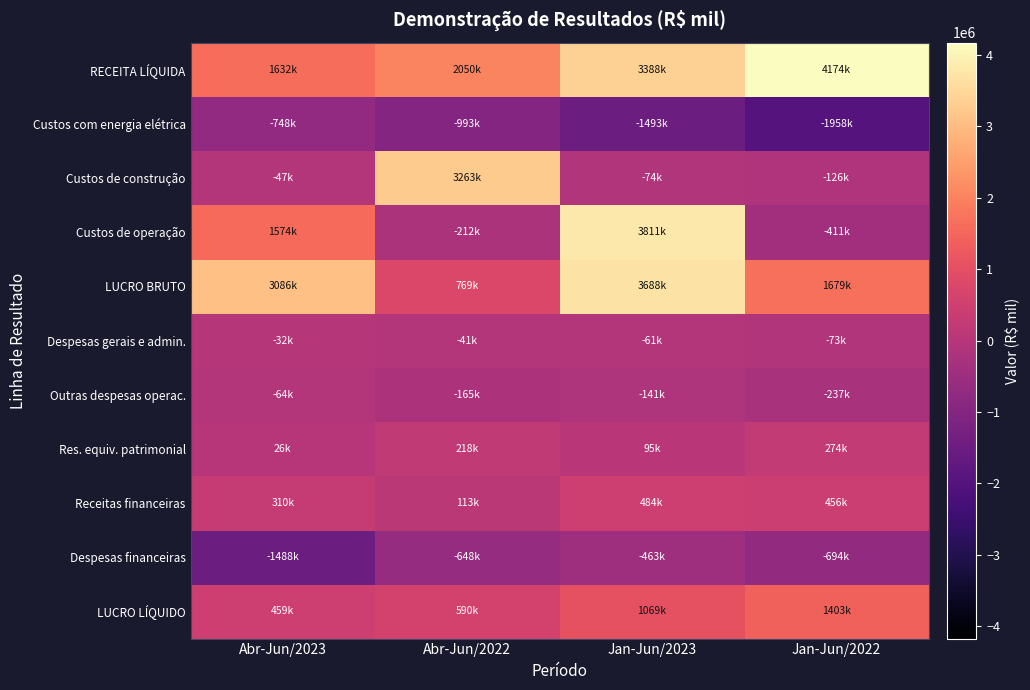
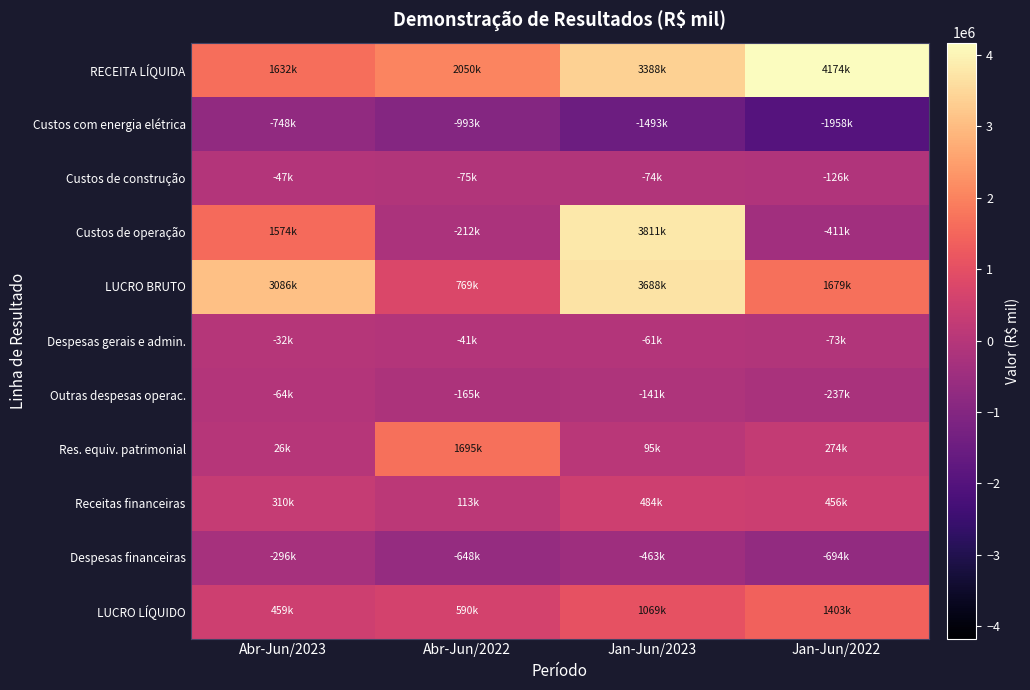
Custos de construção, Abr-Jun/2022: 3263k -> -75k
Res. equiv. patrimonial, Abr-Jun/2022: 218k -> 1695k
Despesas financeiras, Abr-Jun/2023: -1488k -> -296k
